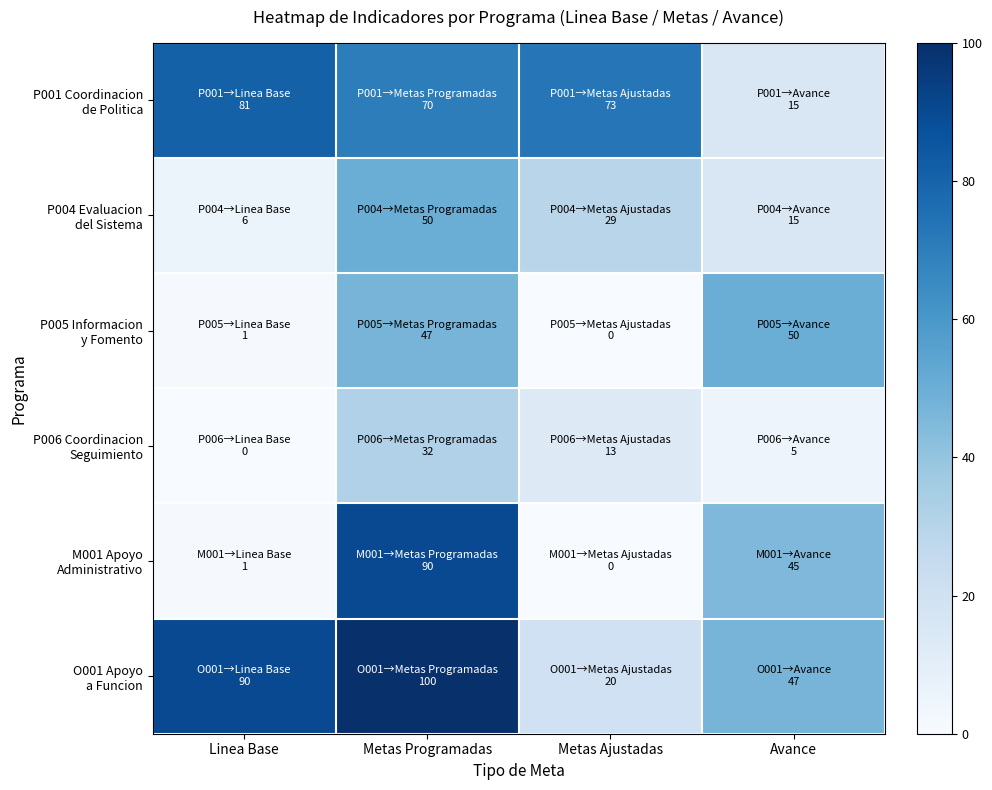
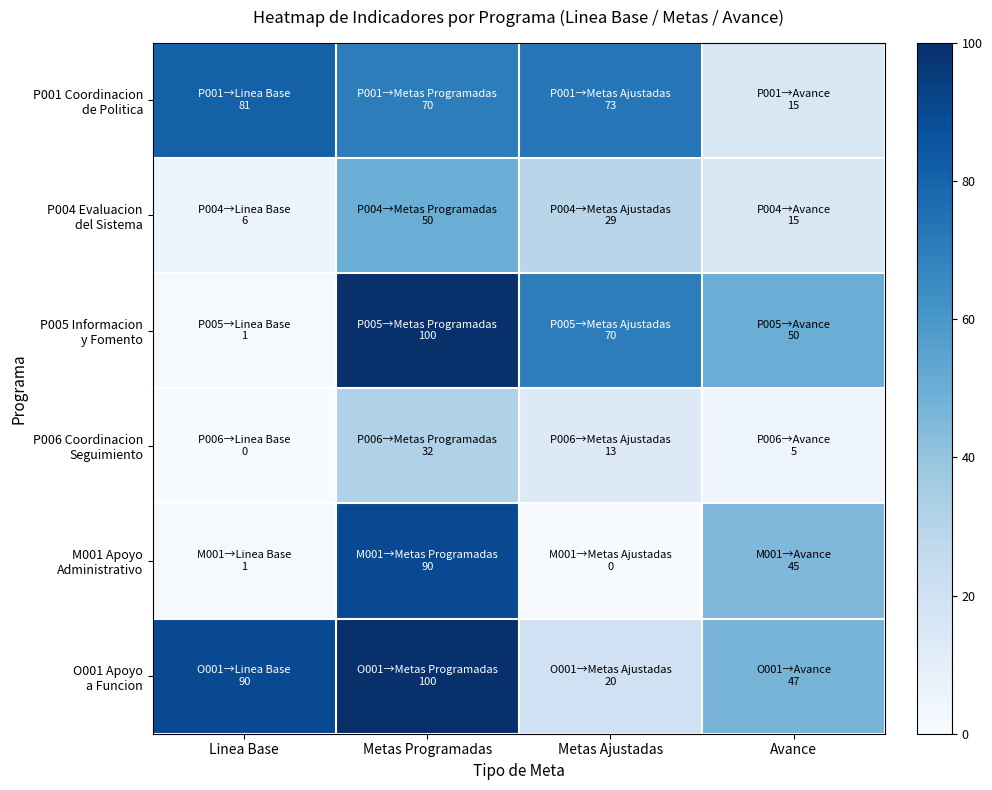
P005 Informacion y Fomento, Metas Programadas: 47 -> 100
P005 Informacion y Fomento, Metas Ajustadas: 0 -> 70
